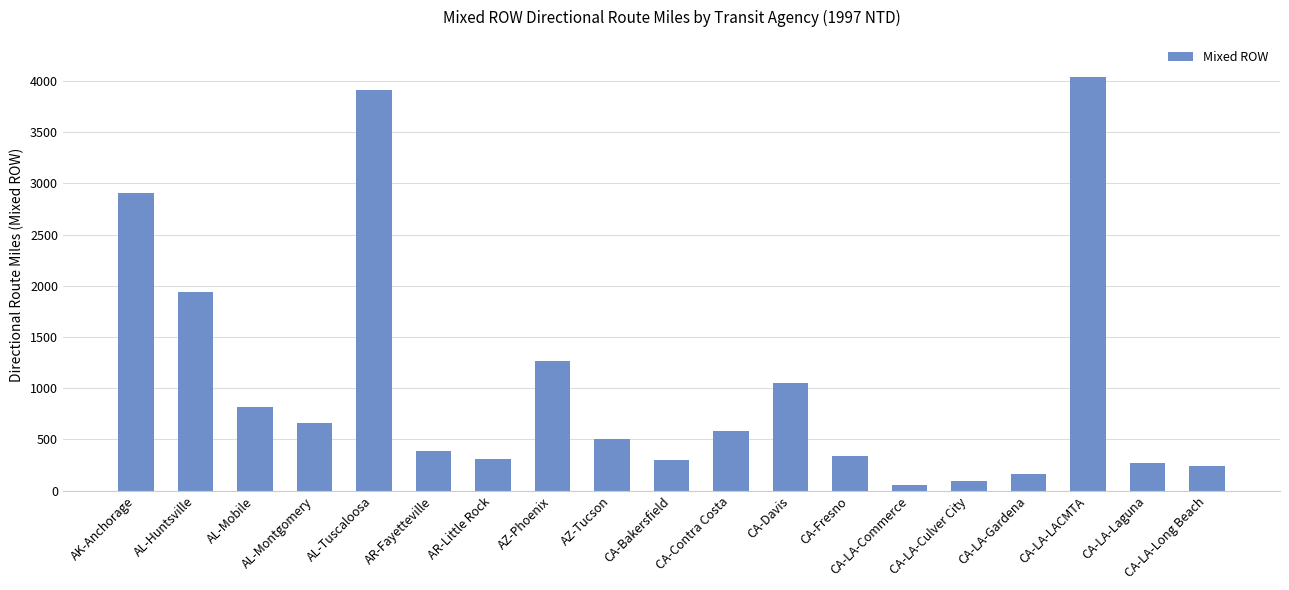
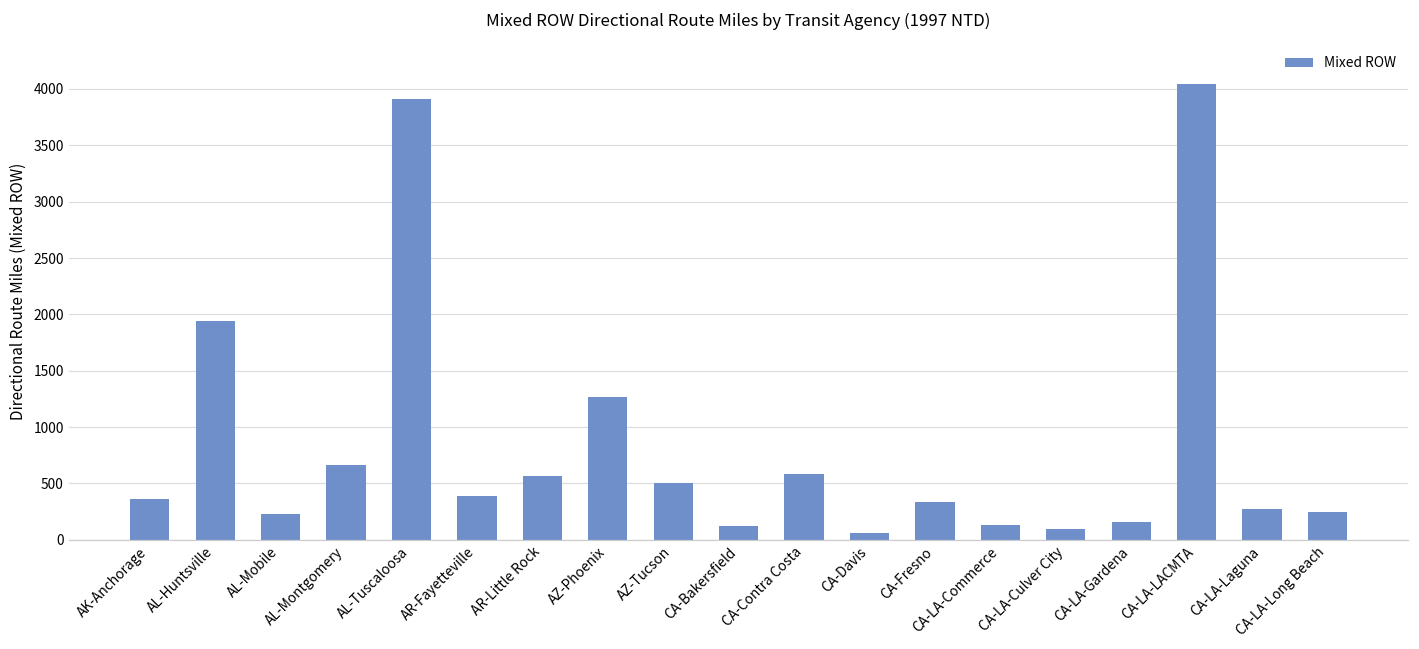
AK-Anchorage: 2900 -> 360
AL-Mobile: 820 -> 230
AR-Little Rock: 310 -> 560
CA-Bakersfield: 300 -> 120
CA-Davis: 1050 -> 60
CA-LA-Commerce: 50 -> 130
